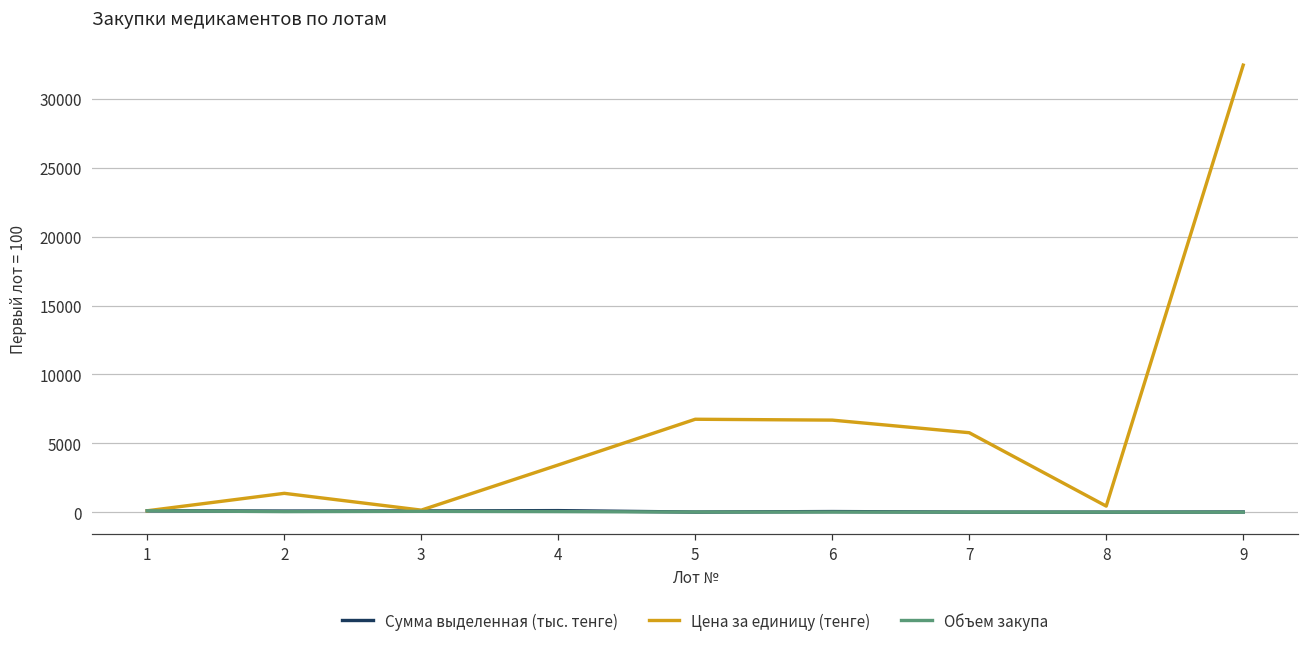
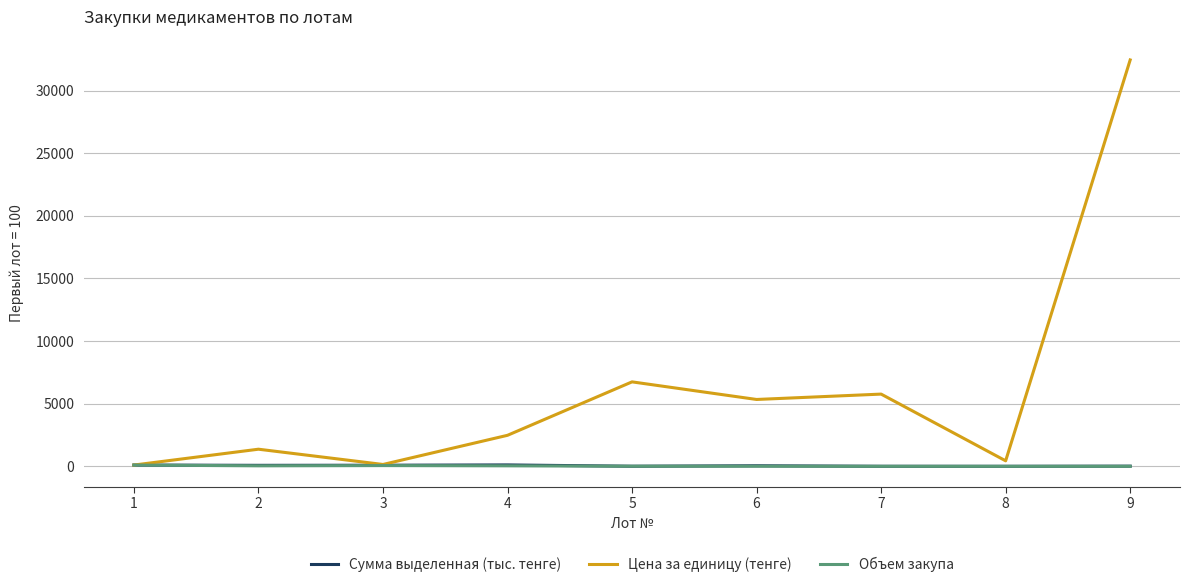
Цена за единицу (тенге), 4: 3400 -> 2500
Цена за единицу (тенге), 6: 6700 -> 5300
